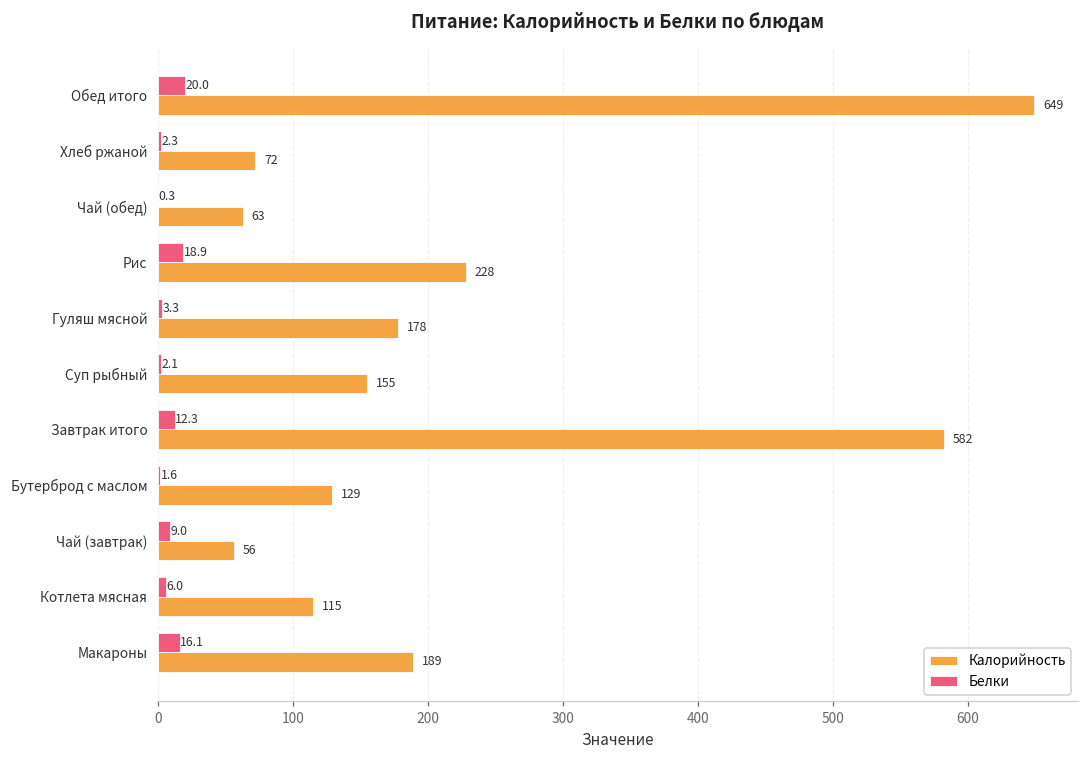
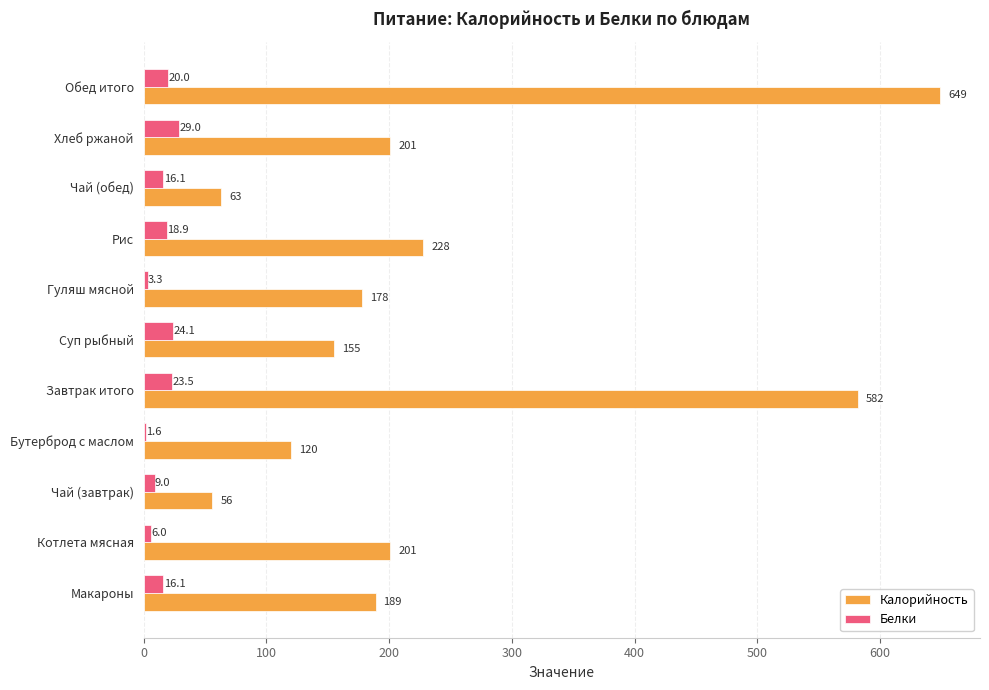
Белки, Хлеб ржаной: 2.3 -> 29.0
Калорийность, Хлеб ржаной: 72 -> 201
Белки, Чай (обед): 0.3 -> 16.1
Белки, Суп рыбный: 2.1 -> 24.1
Белки, Завтрак итого: 12.3 -> 23.5
Калорийность, Бутерброд с маслом: 129 -> 120
Калорийность, Котлета мясная: 115 -> 201
